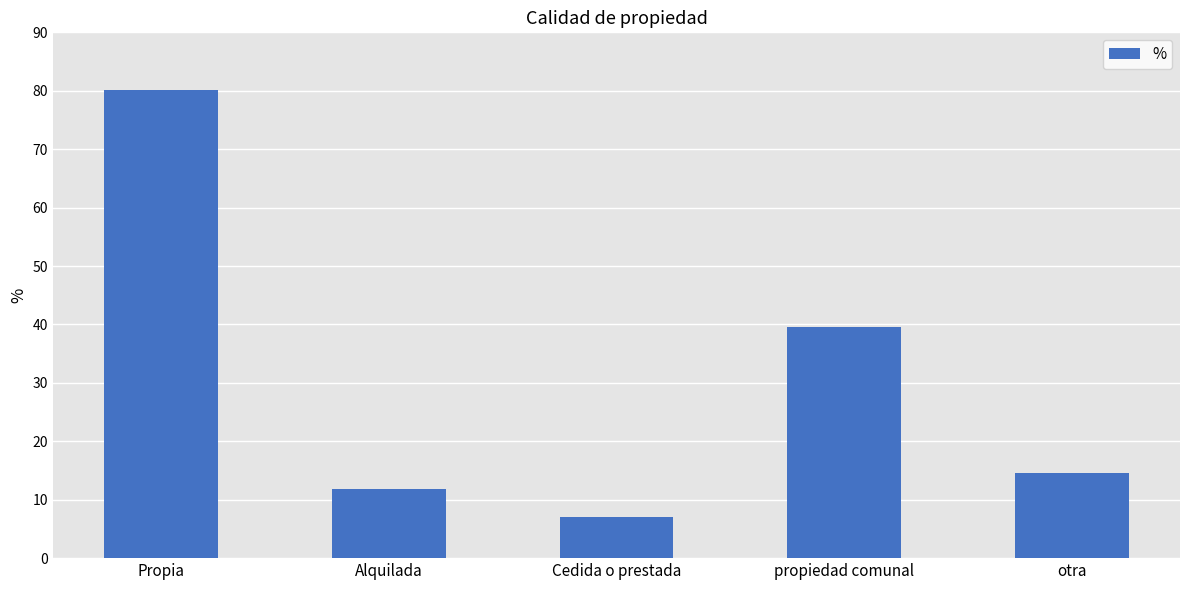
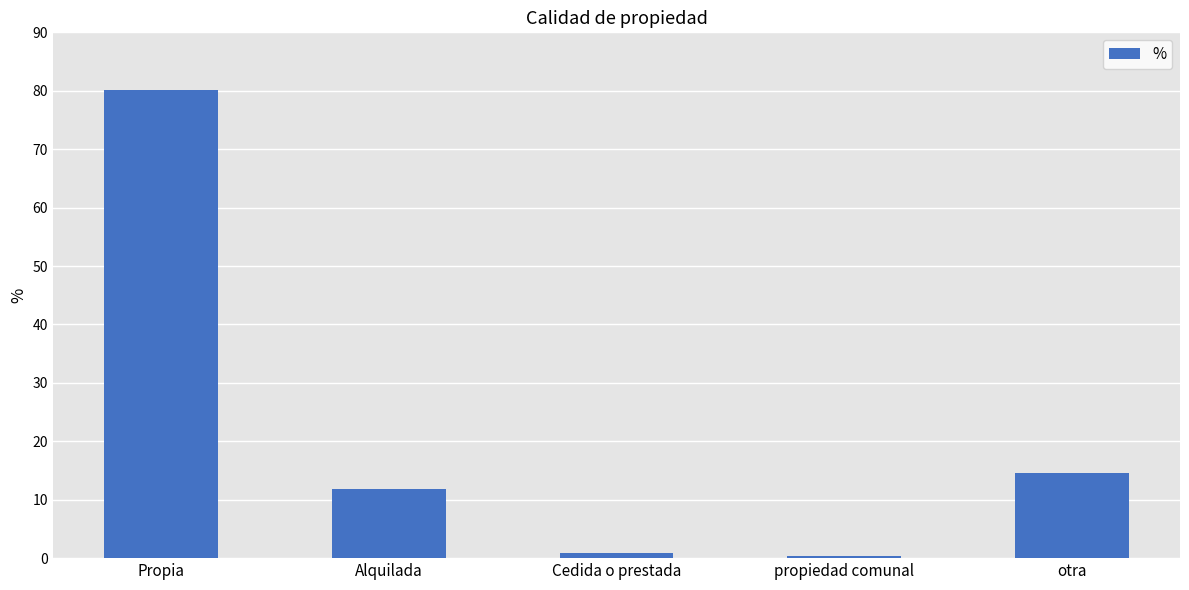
Cedida o prestada: 7 -> 1
propiedad comunal: 40 -> 0
